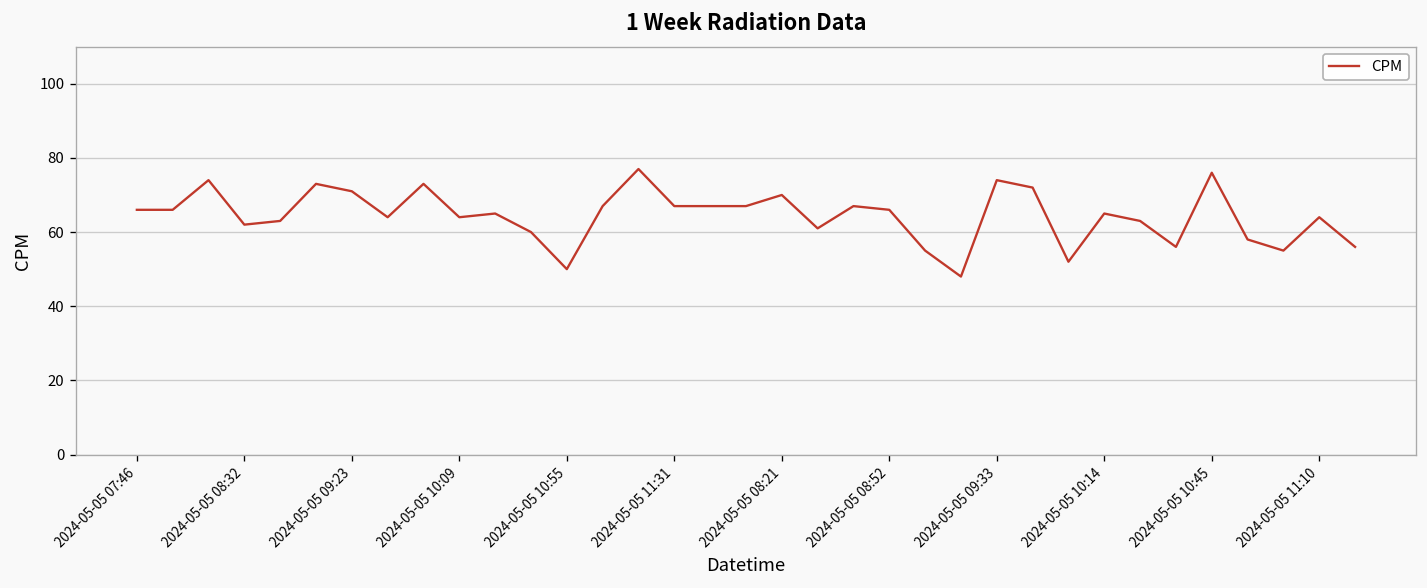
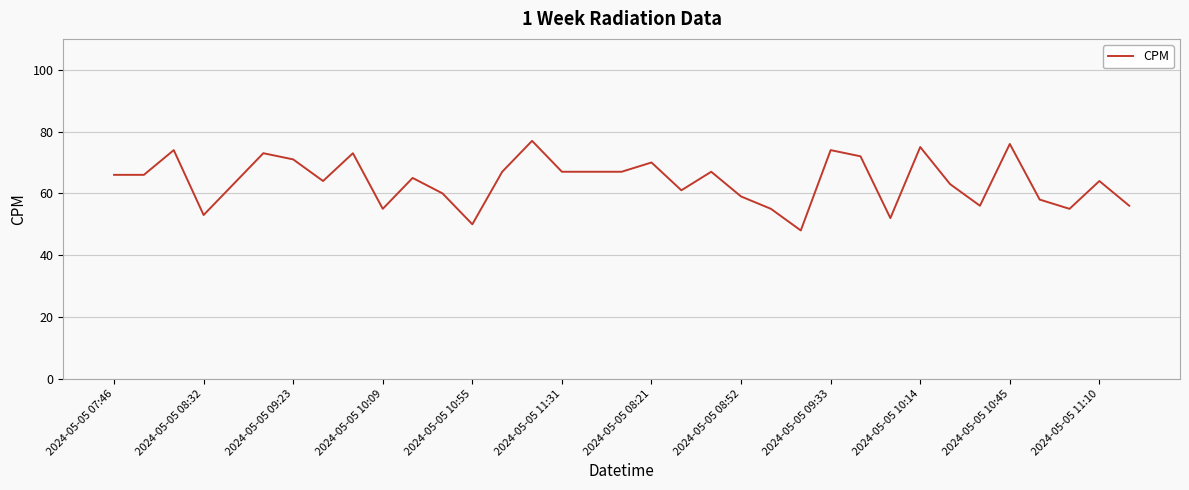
2024-05-05 08:32: 62 -> 53
2024-05-05 10:09: 64 -> 55
2024-05-05 08:52: 66 -> 59
2024-05-05 10:14: 65 -> 75
